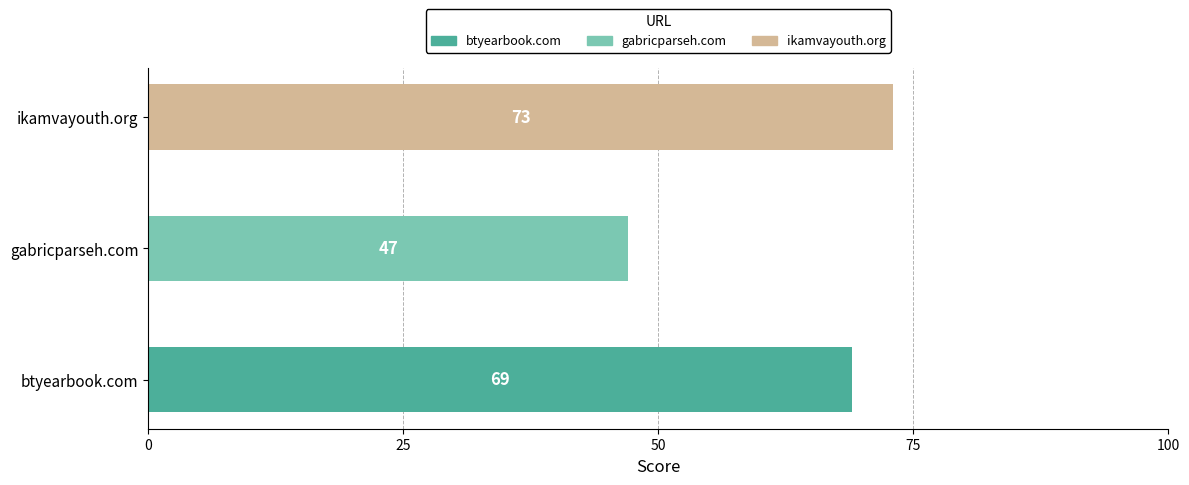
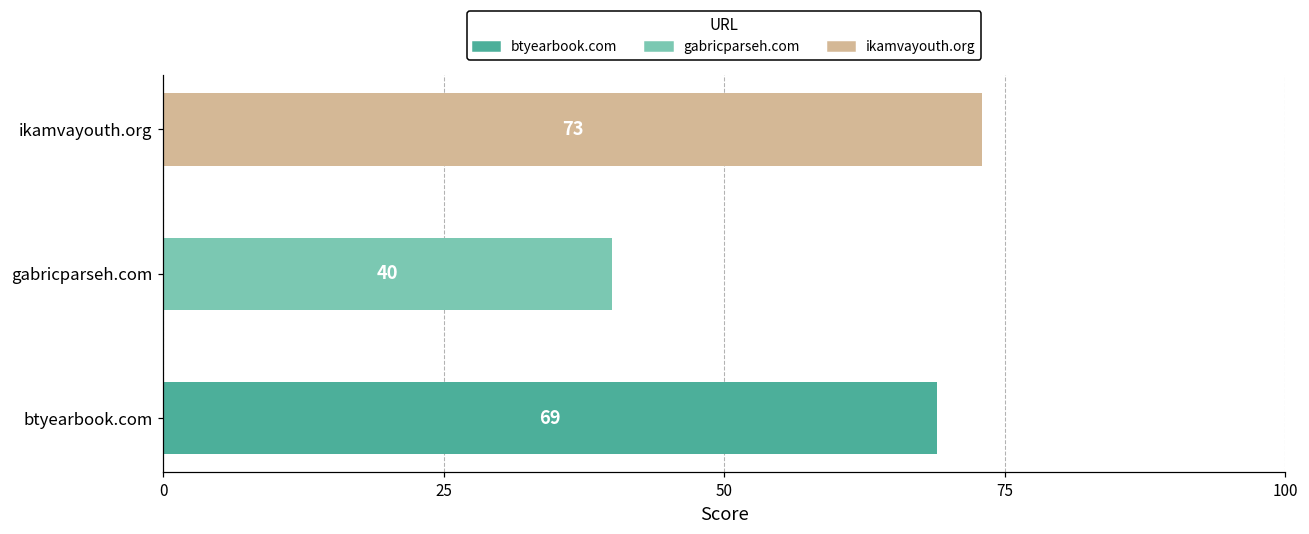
gabricparseh.com: 47 -> 40
